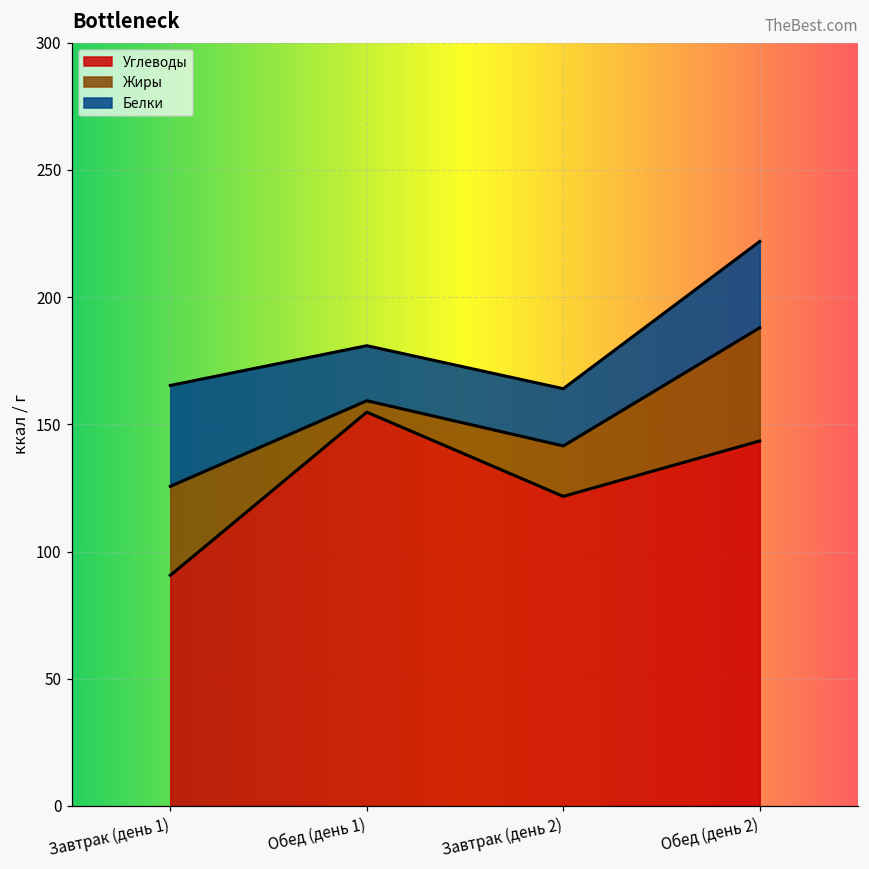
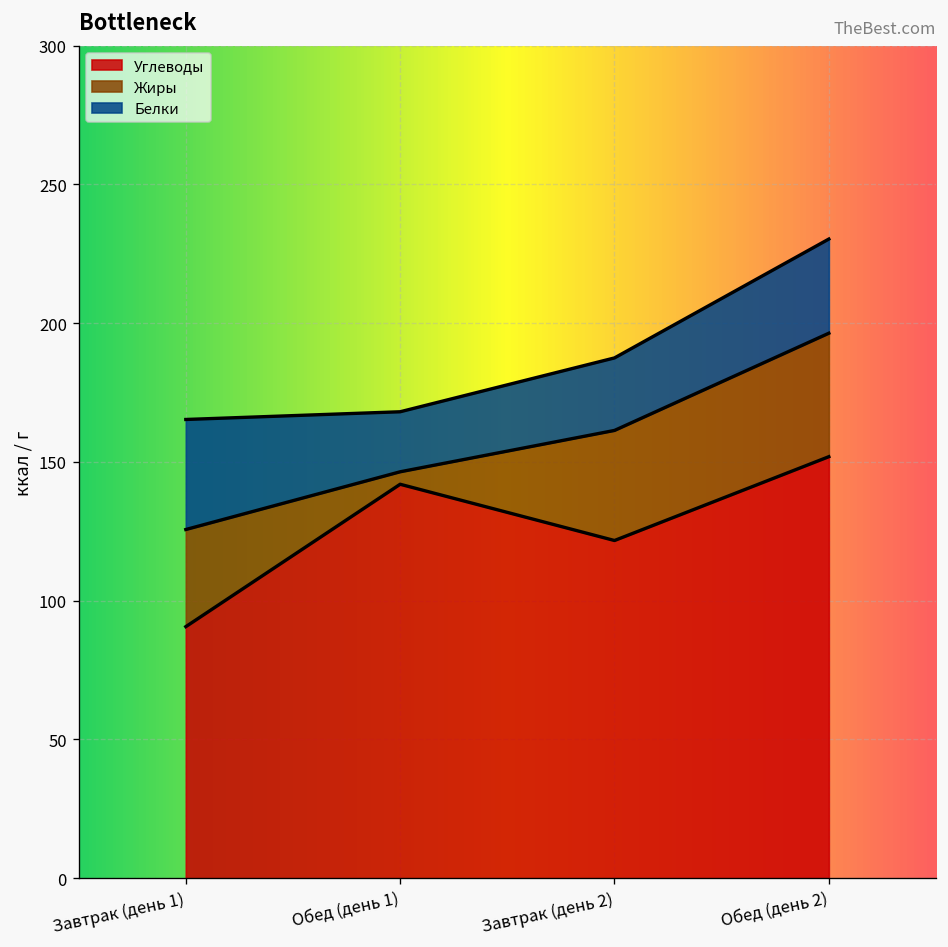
Углеводы, Обед (день 1): 155 -> 142
Жиры, Завтрак (день 2): 20 -> 40
Белки, Завтрак (день 2): 22 -> 26
Углеводы, Обед (день 2): 144 -> 152
